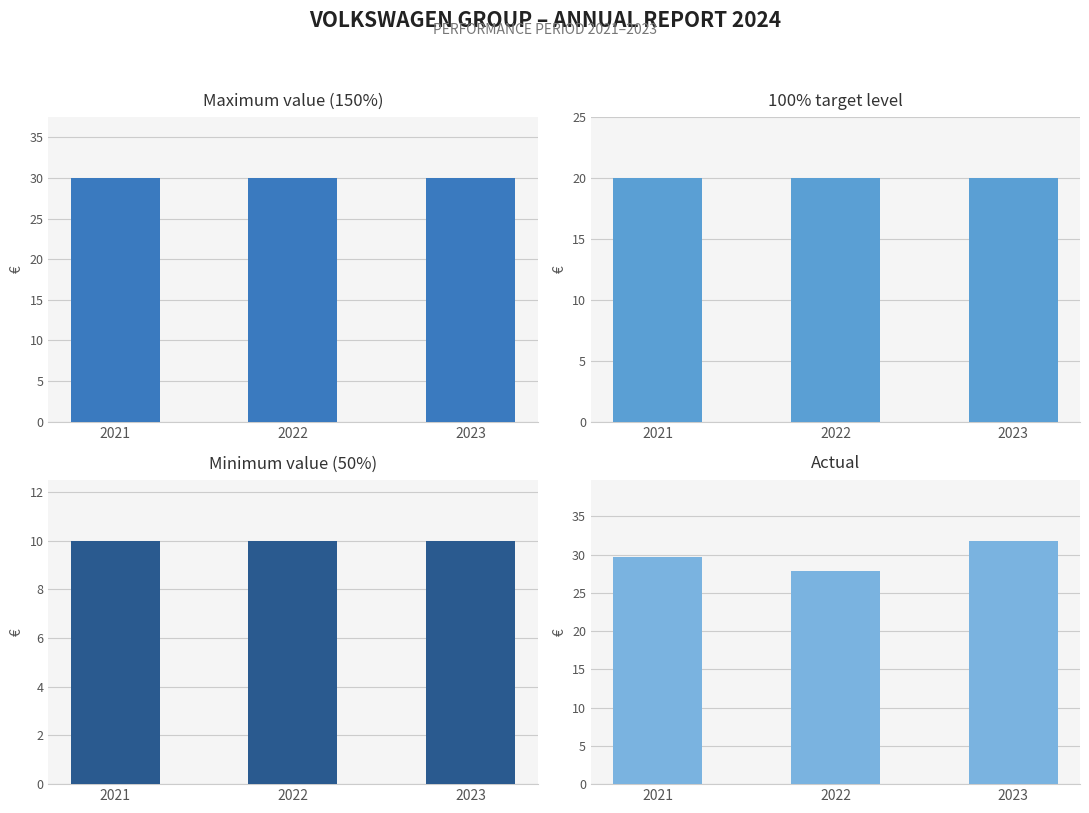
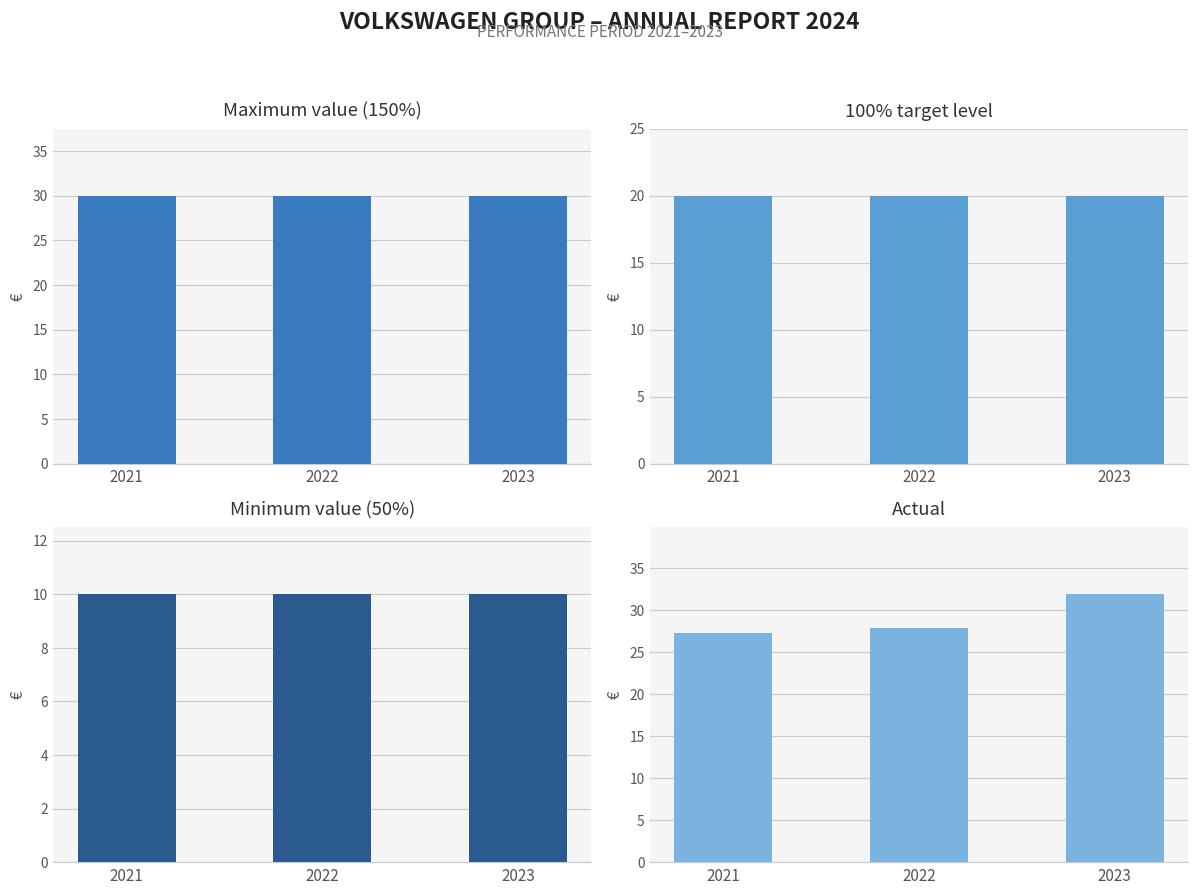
Actual, 2021: 30 -> 27
